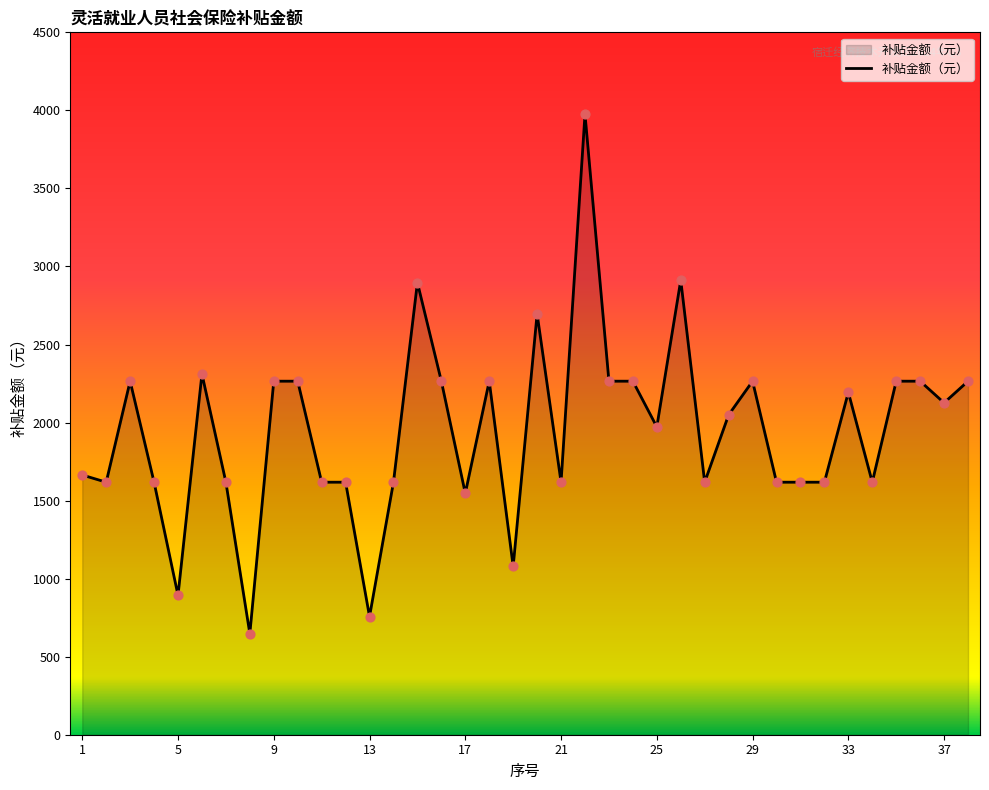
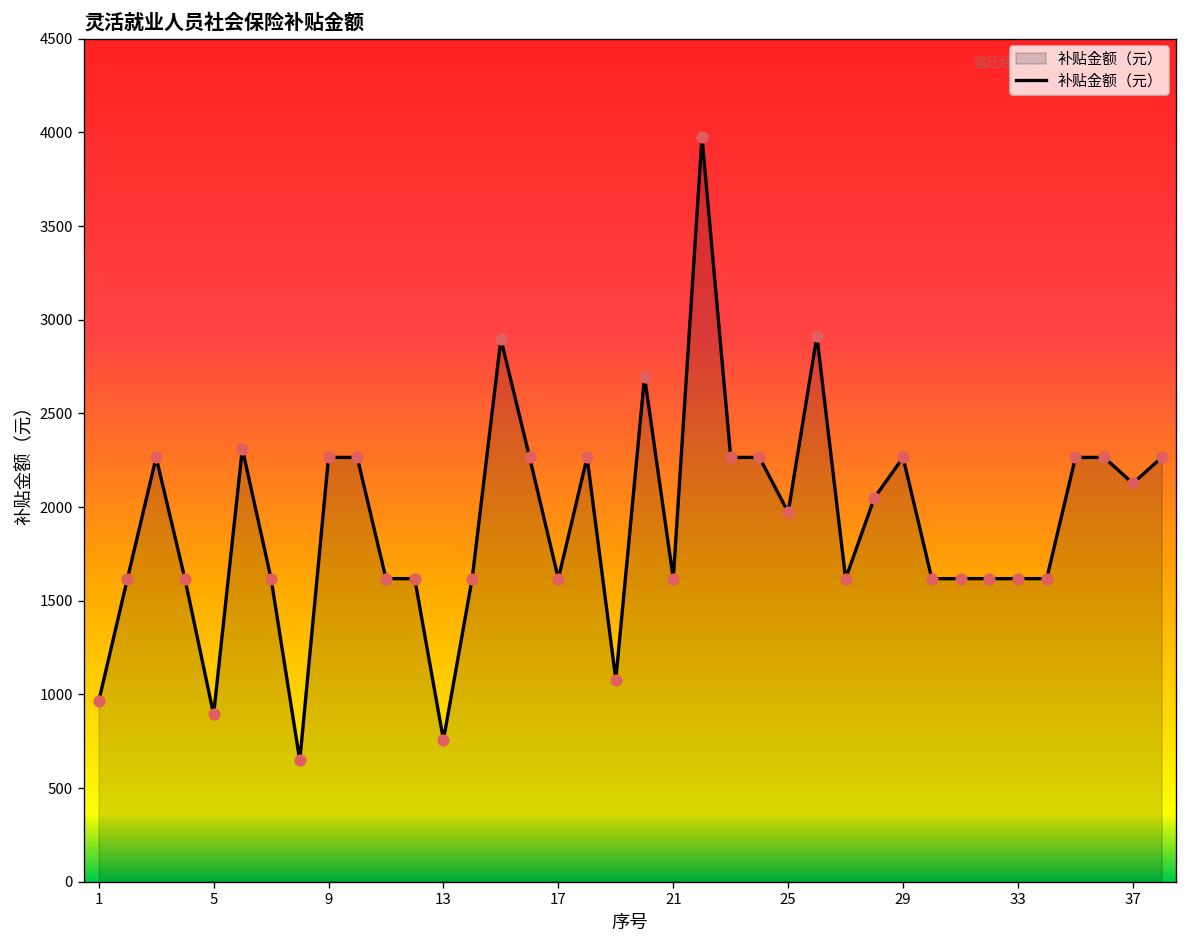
1: 1660 -> 960
17: 1550 -> 1620
33: 2190 -> 1620
